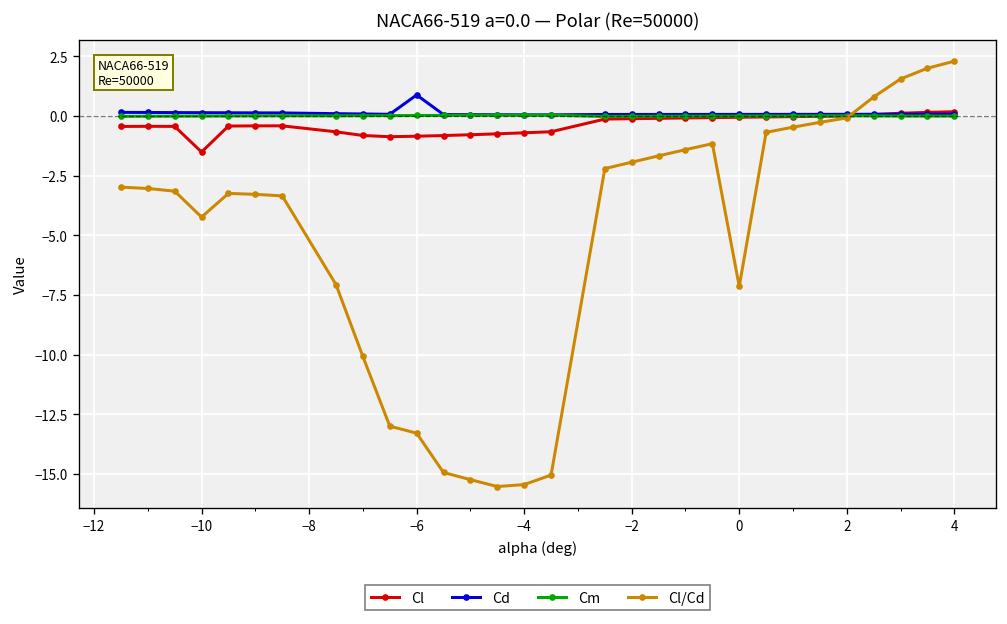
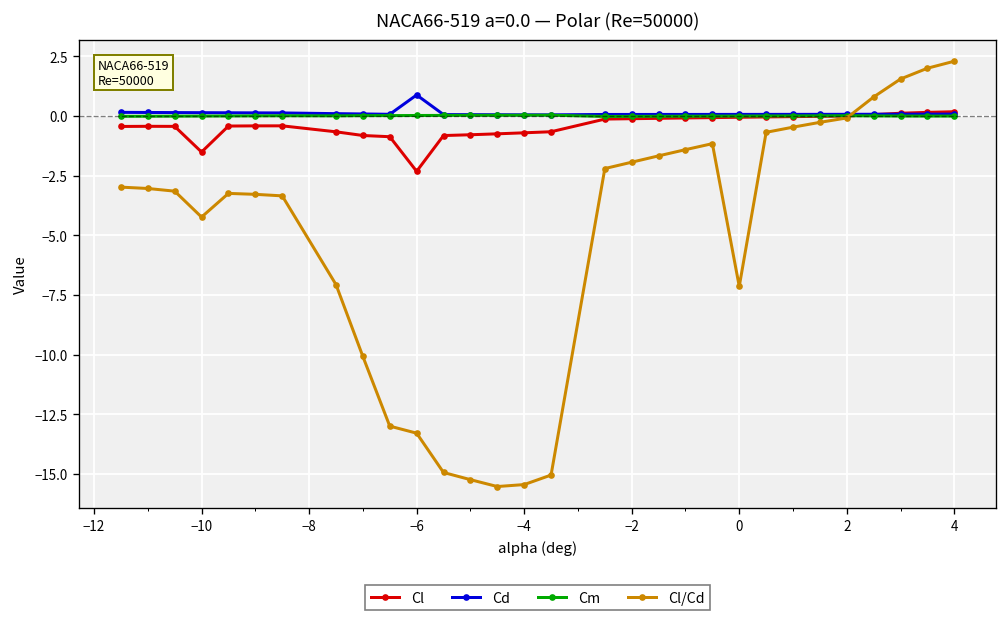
Cl, −6: -0.9 -> -2.3
